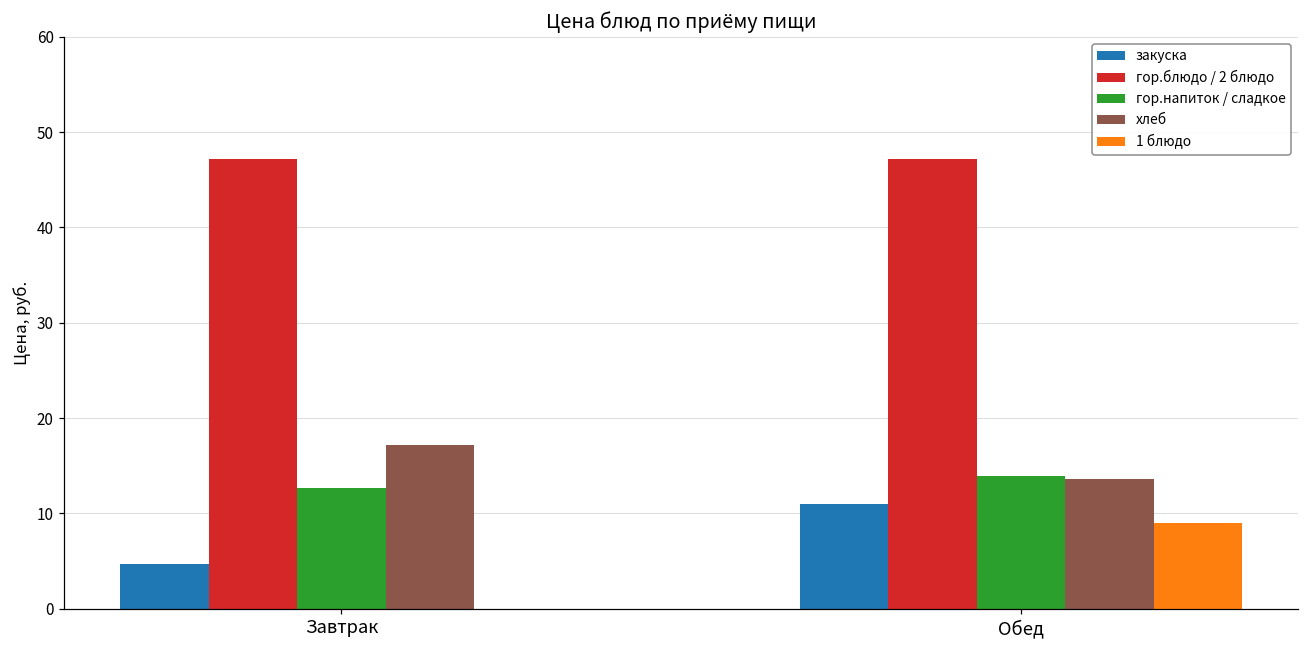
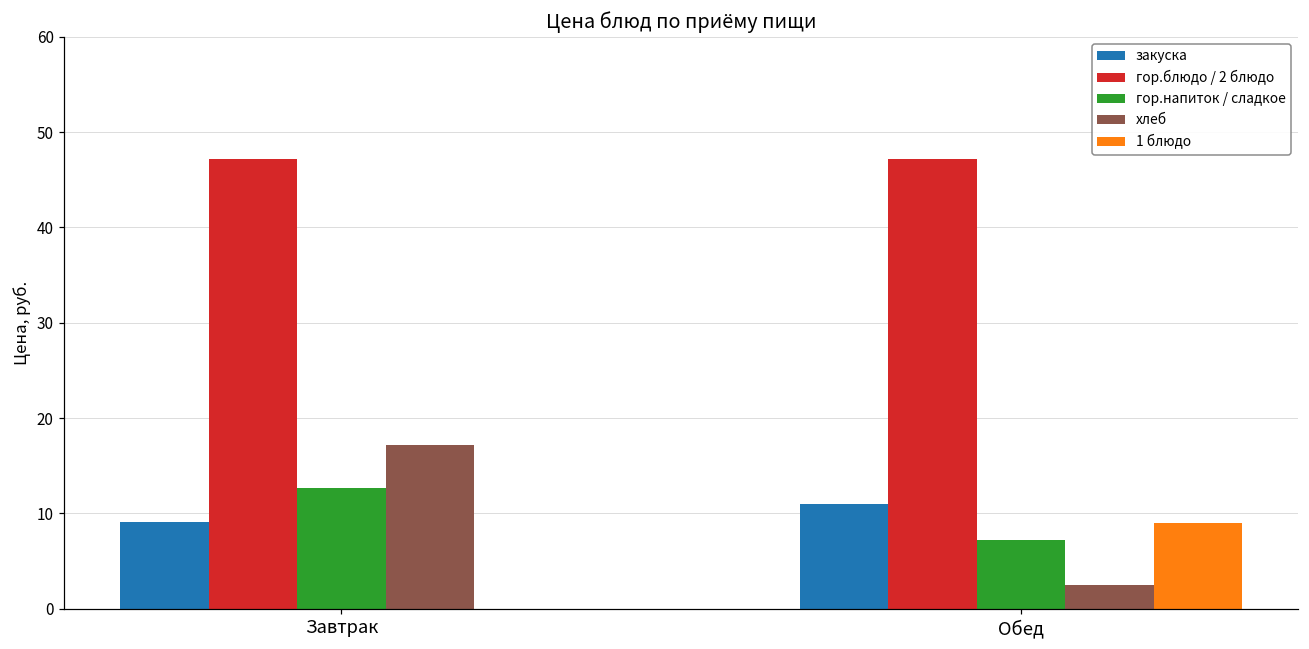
закуска, Завтрак: 5 -> 9
гор.напиток / сладкое, Обед: 14 -> 7
хлеб, Обед: 14 -> 3
